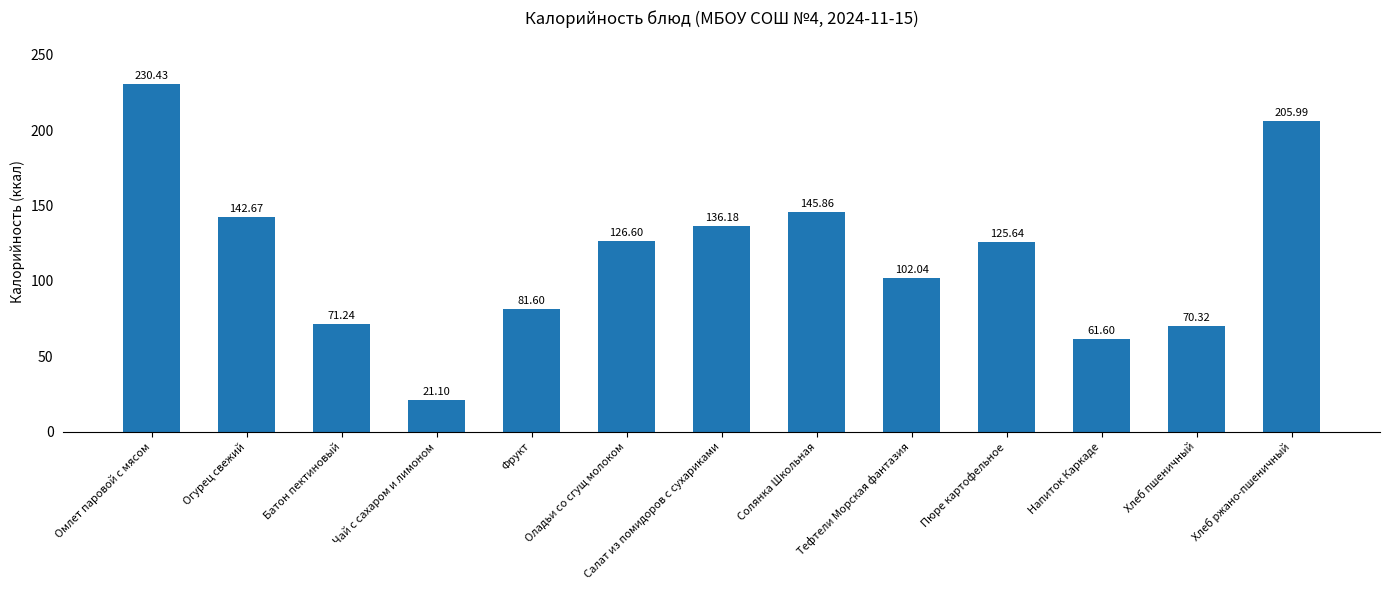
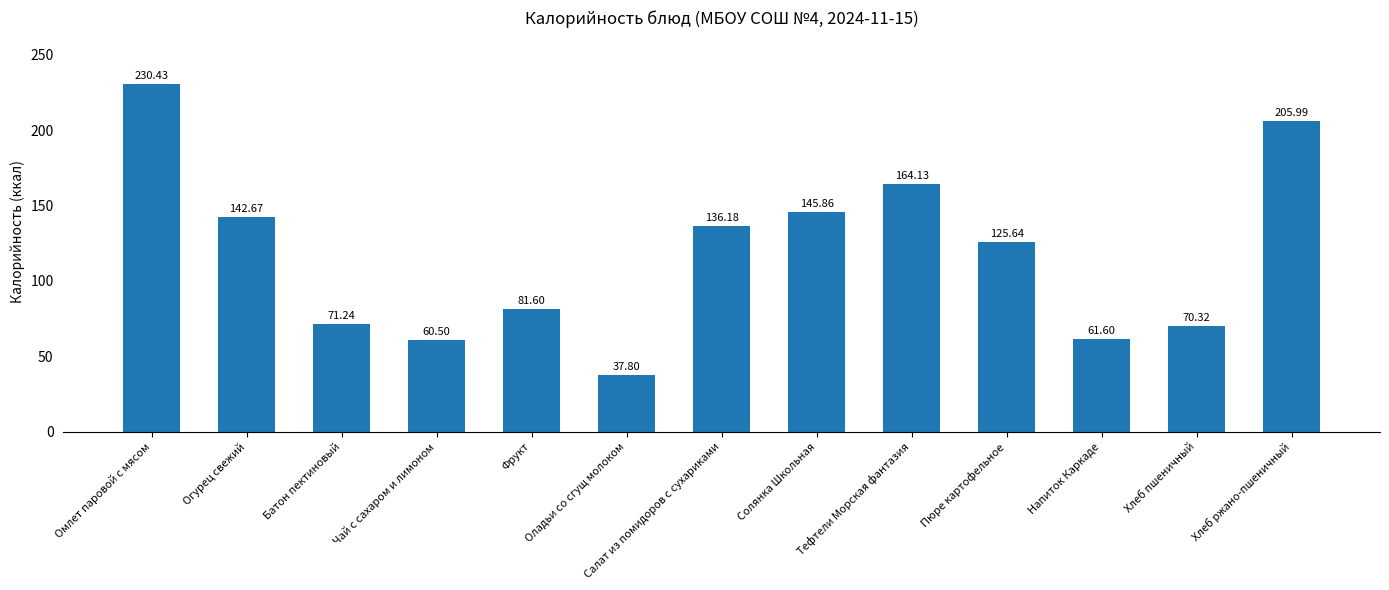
Чай с сахаром и лимоном: 21.10 -> 60.50
Оладьи со сгущ молоком: 126.60 -> 37.80
Тефтели Морская фантазия: 102.04 -> 164.13
